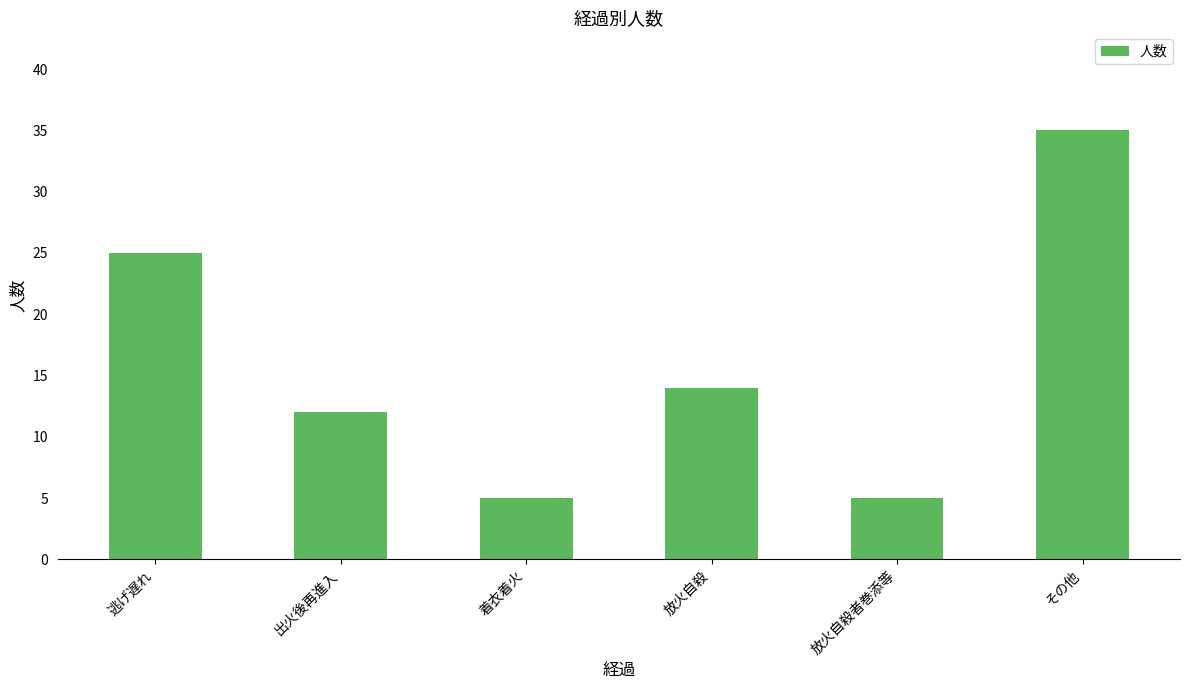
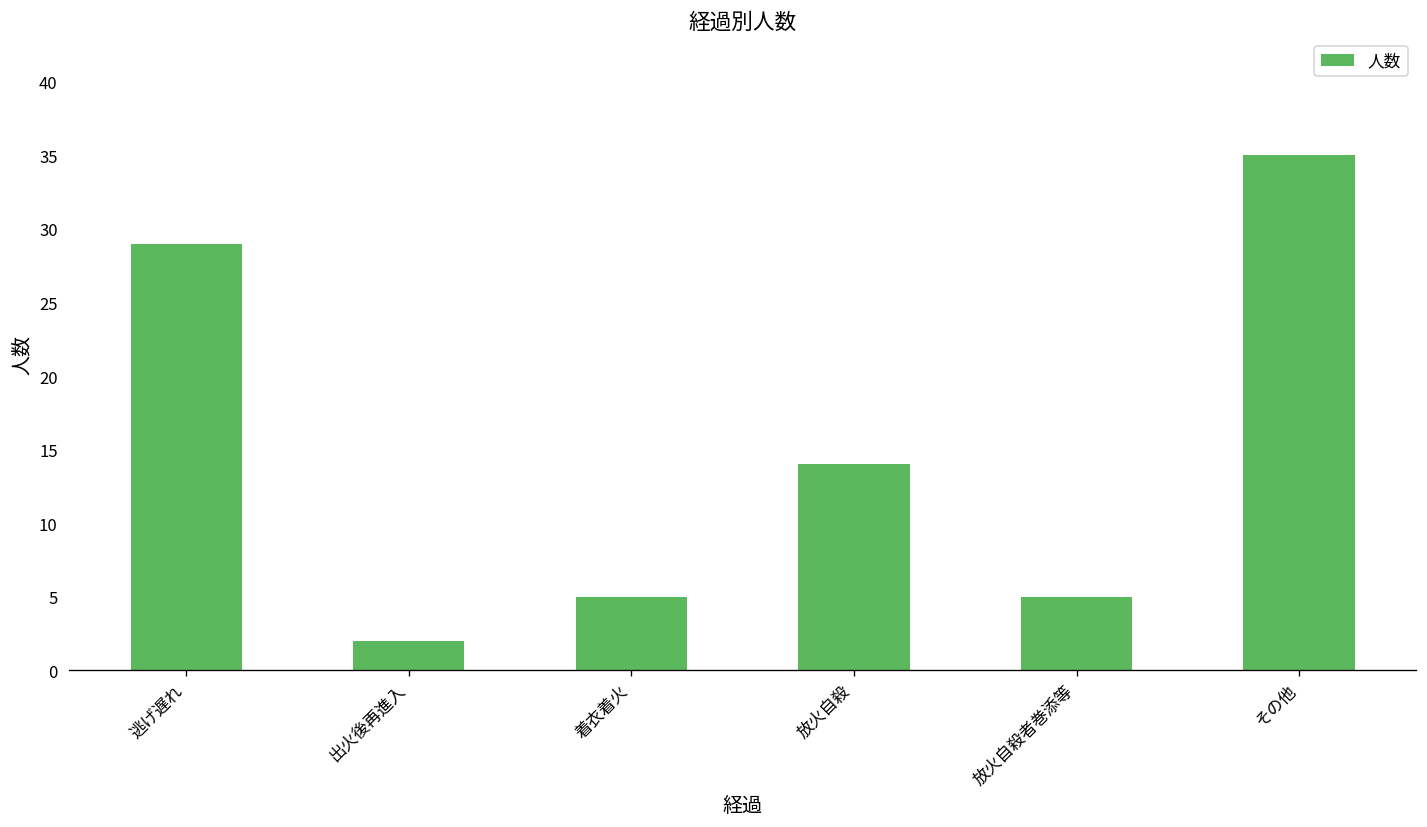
逃げ遅れ: 25 -> 29
出火後再進入: 12 -> 2
